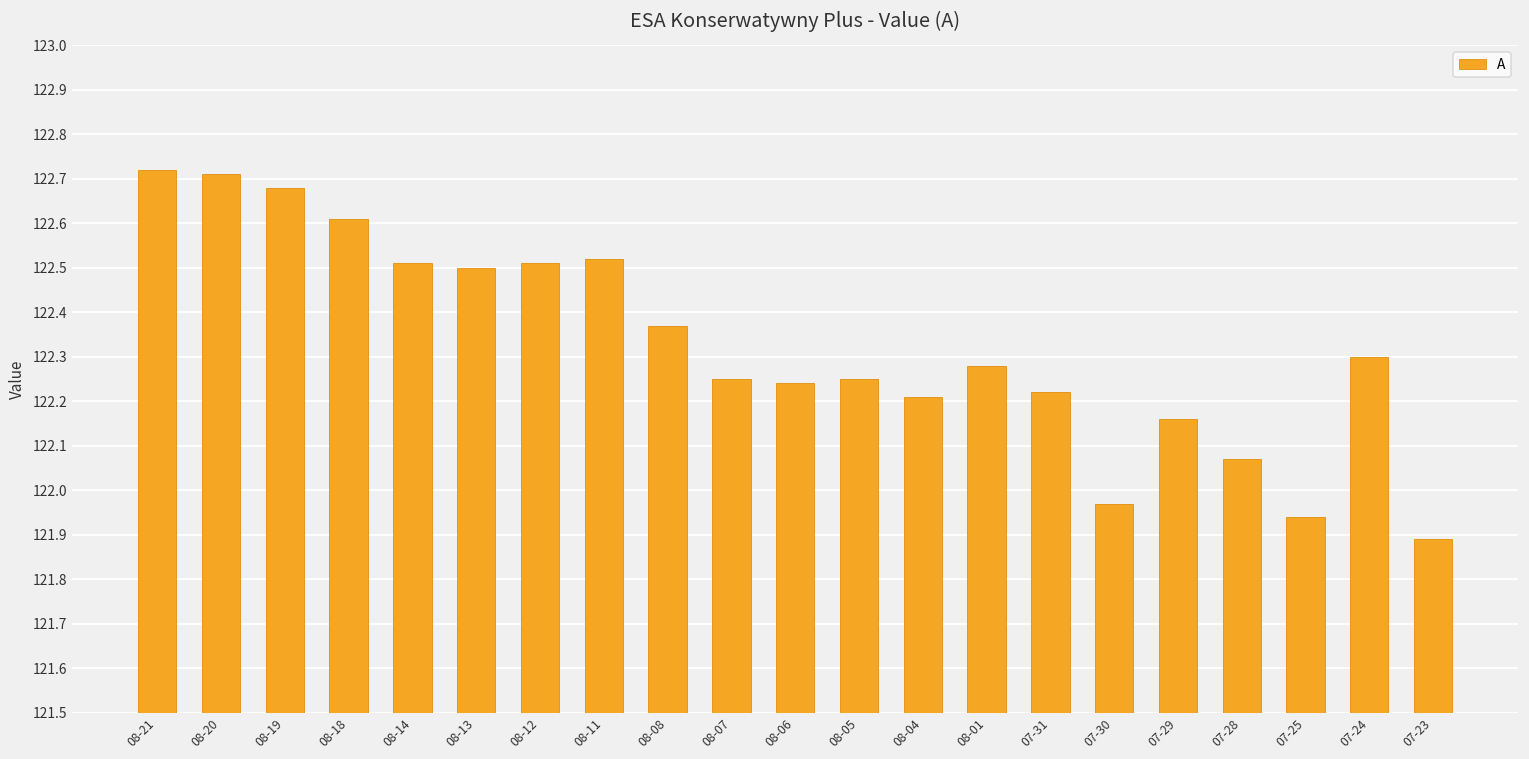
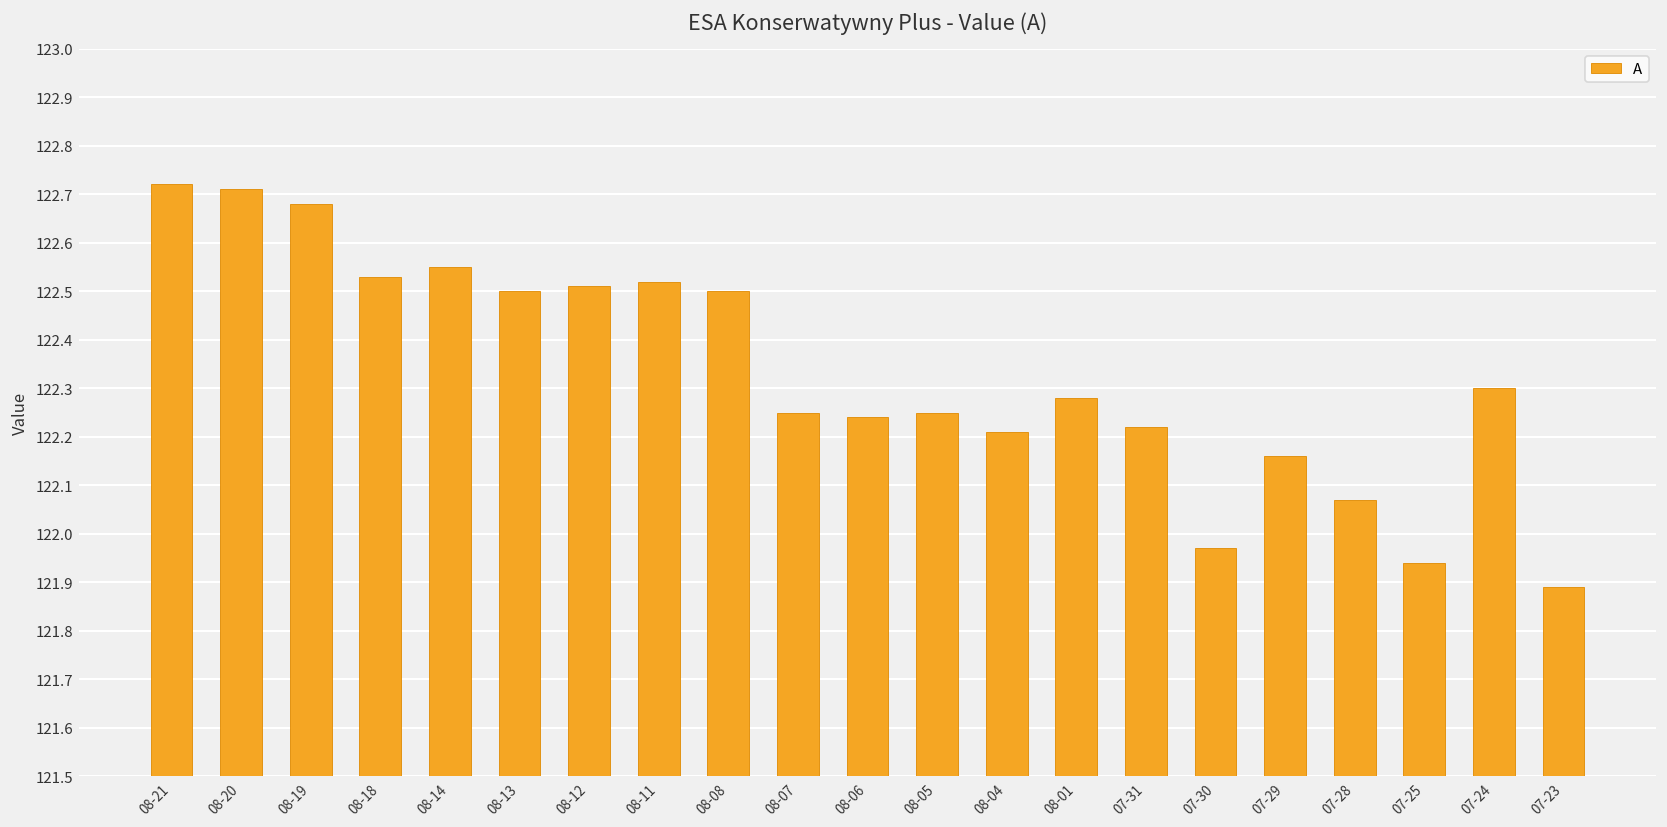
08-18: 122.61 -> 122.53
08-14: 122.51 -> 122.55
08-08: 122.37 -> 122.50
